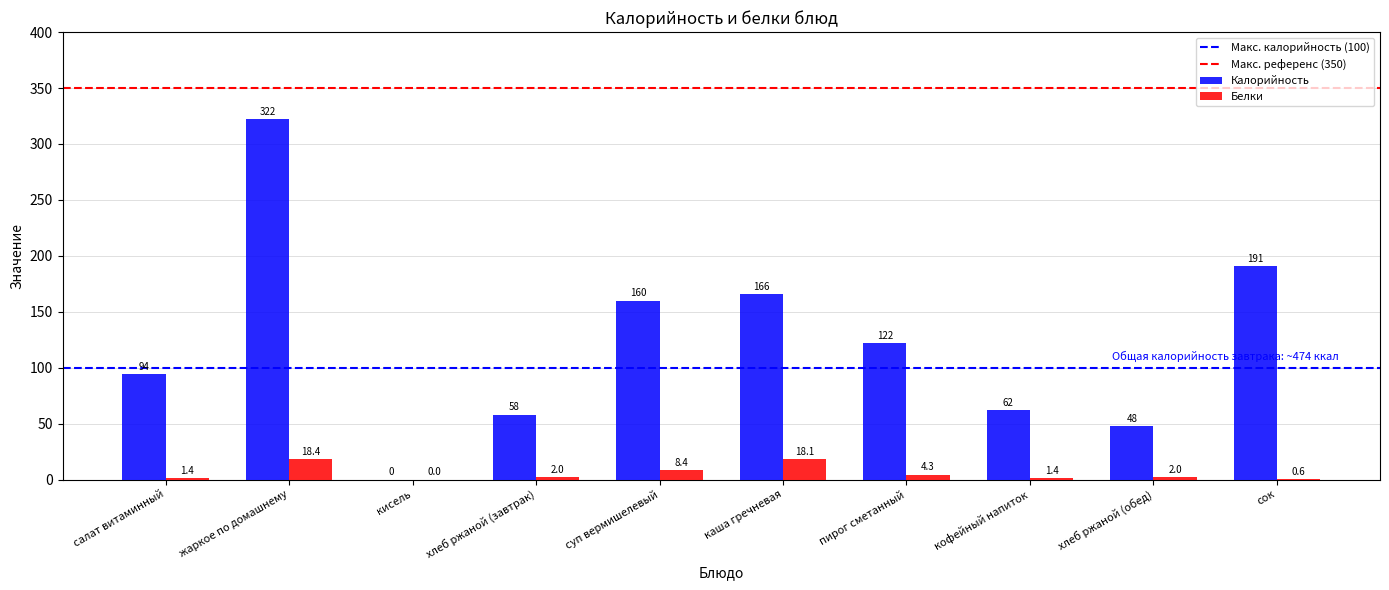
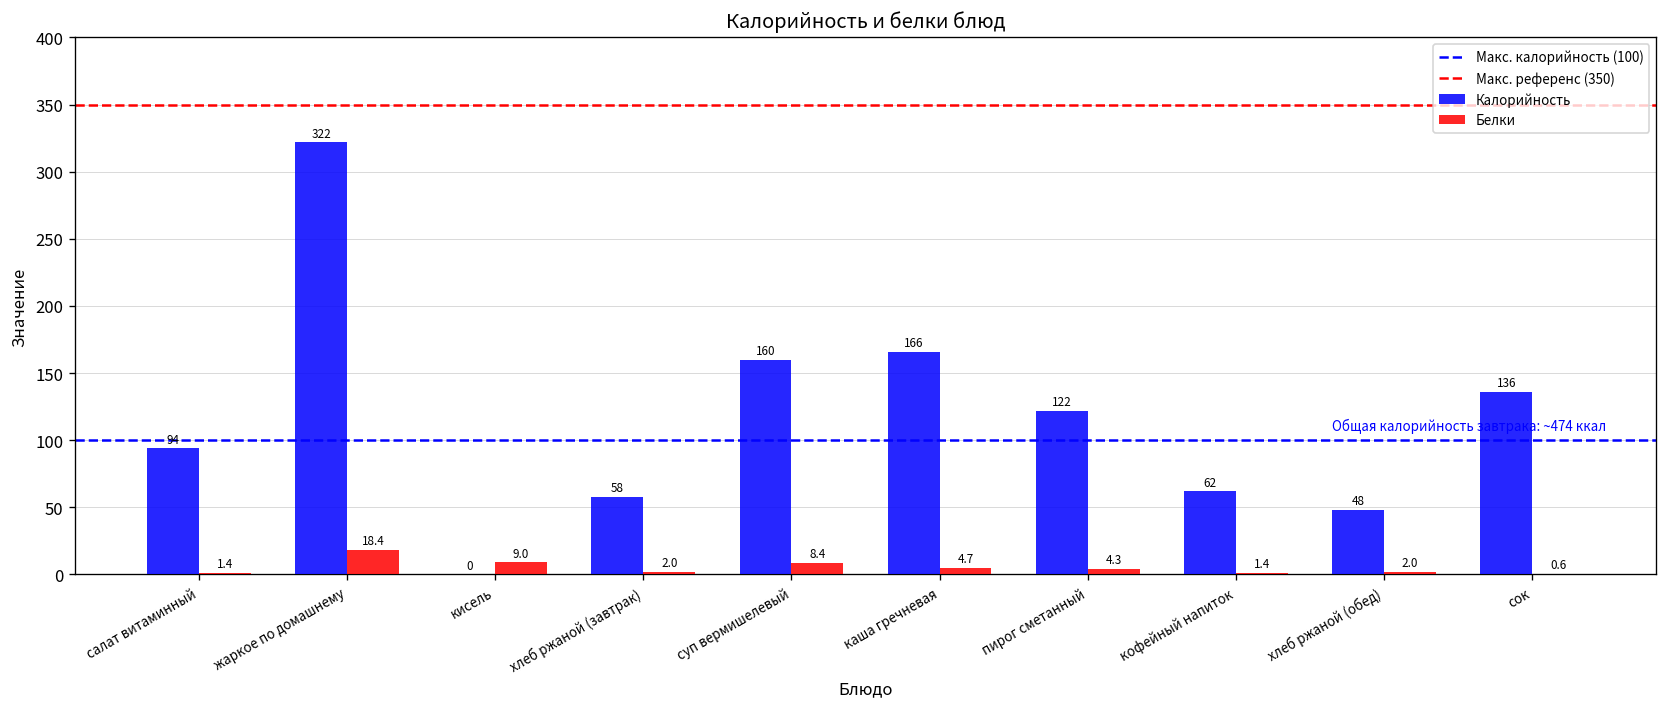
Белки, кисель: 0.0 -> 9.0
Белки, каша гречневая: 18.1 -> 4.7
Калорийность, сок: 191 -> 136
